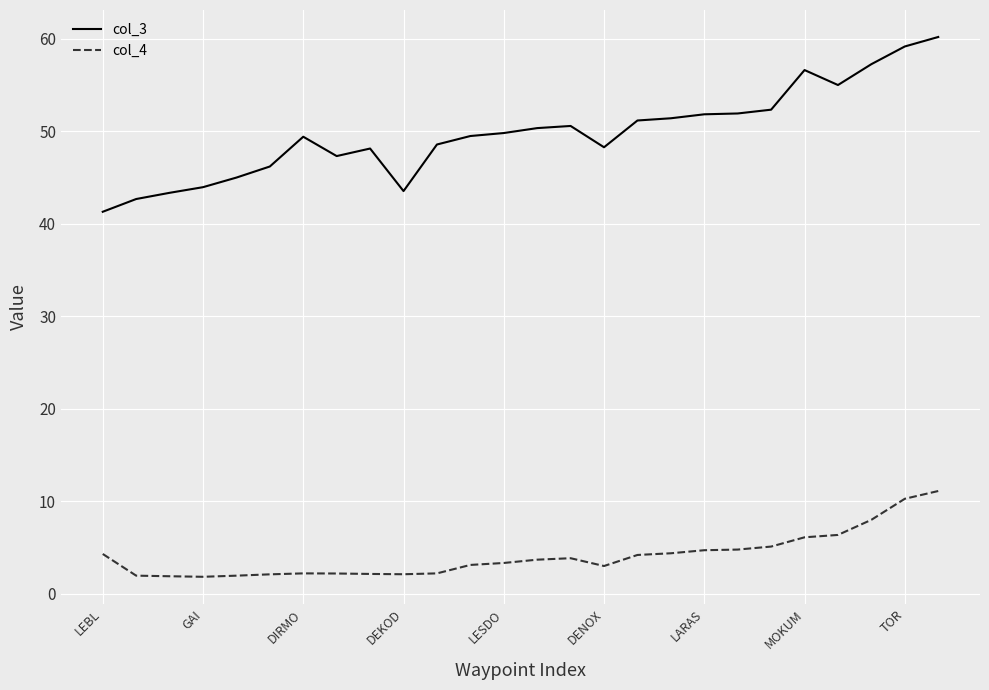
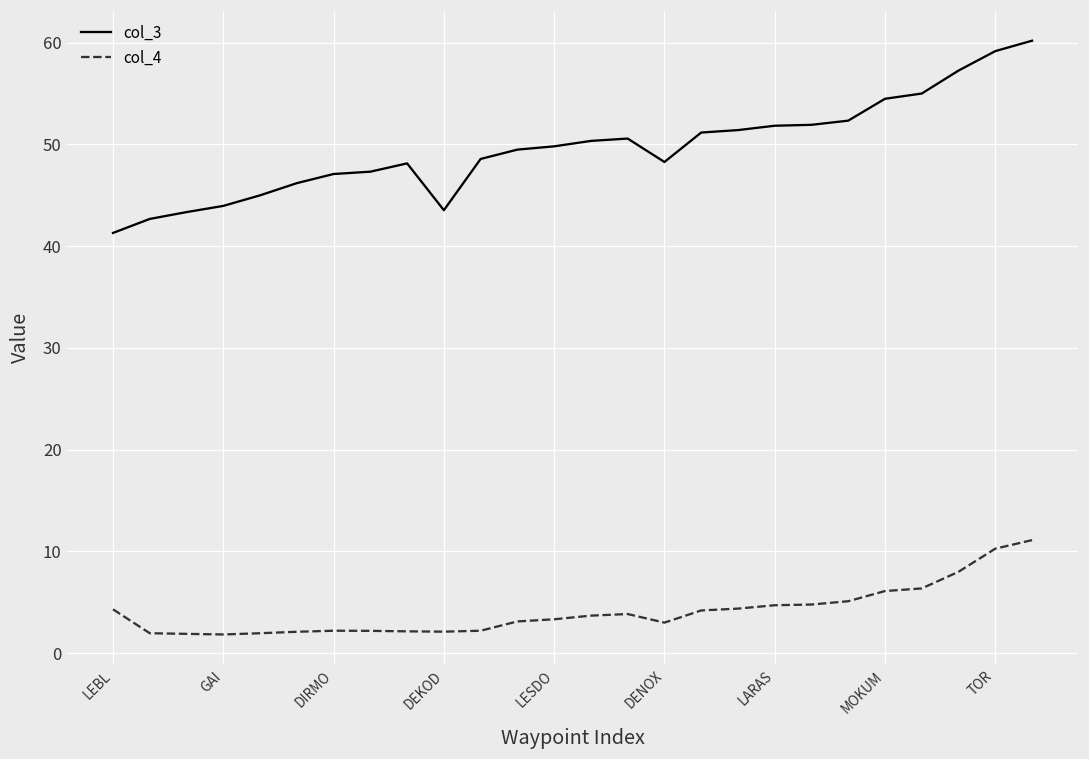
col_3, DIRMO: 49 -> 47
col_3, MOKUM: 57 -> 54
